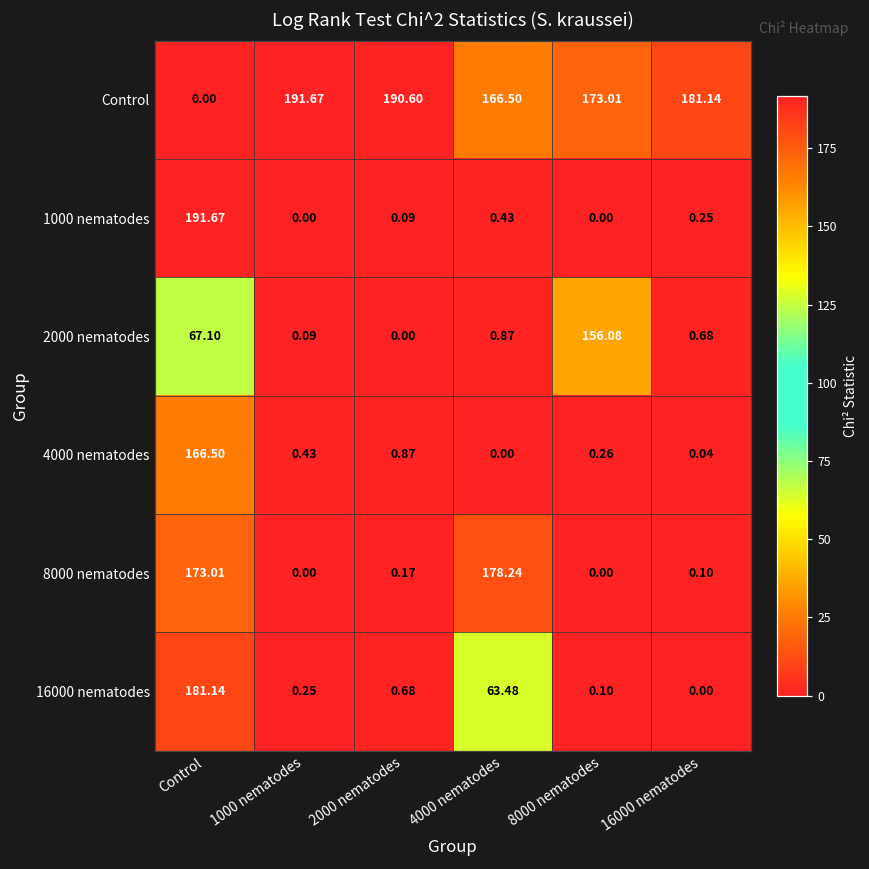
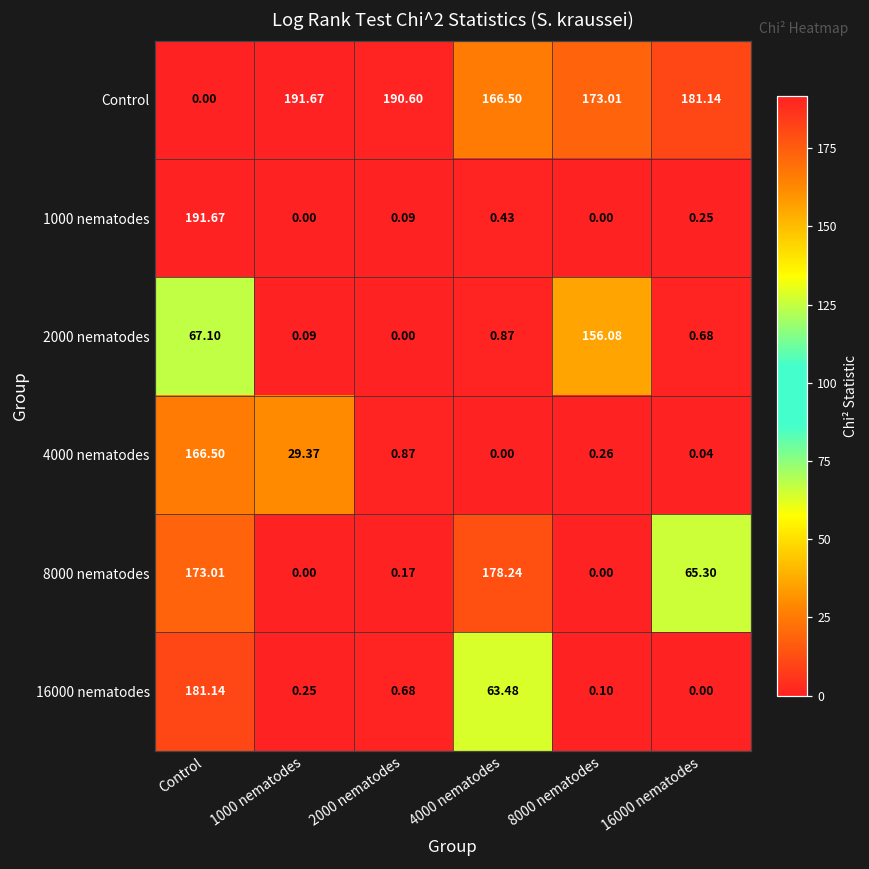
4000 nematodes, 1000 nematodes: 0.43 -> 29.37
8000 nematodes, 16000 nematodes: 0.10 -> 65.30
